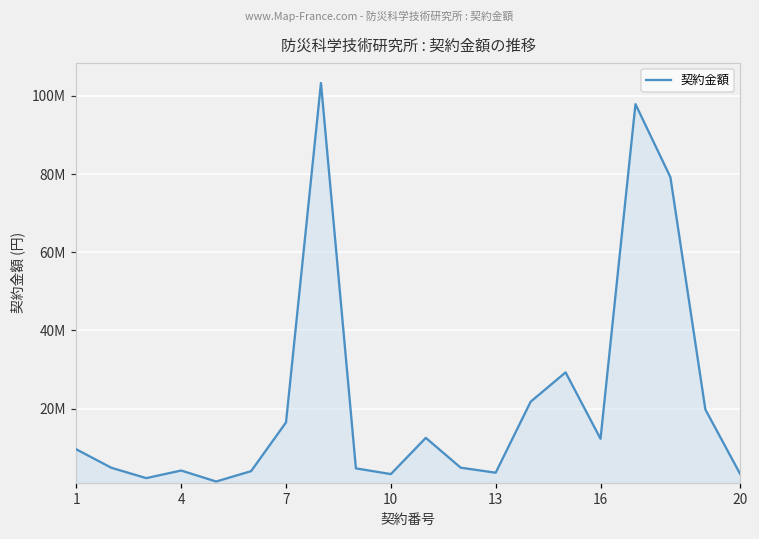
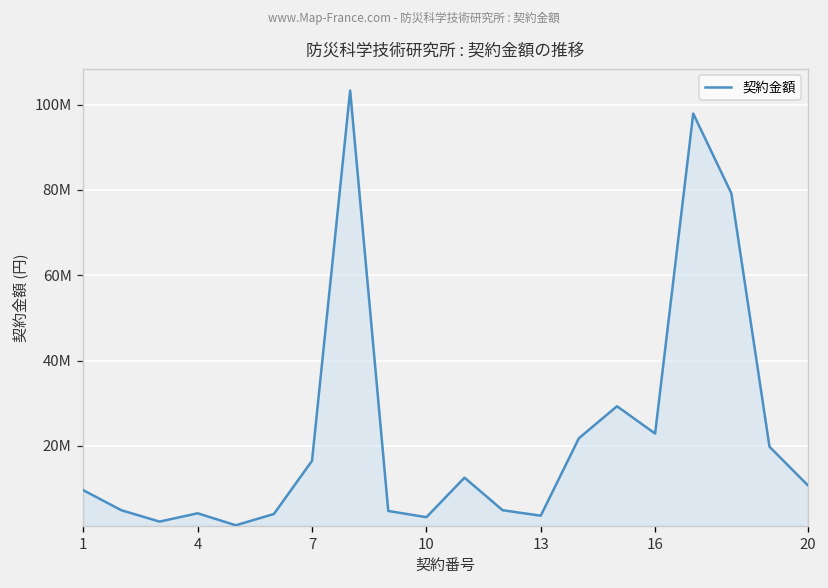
16: 12000000 -> 23000000
20: 3000000 -> 11000000
